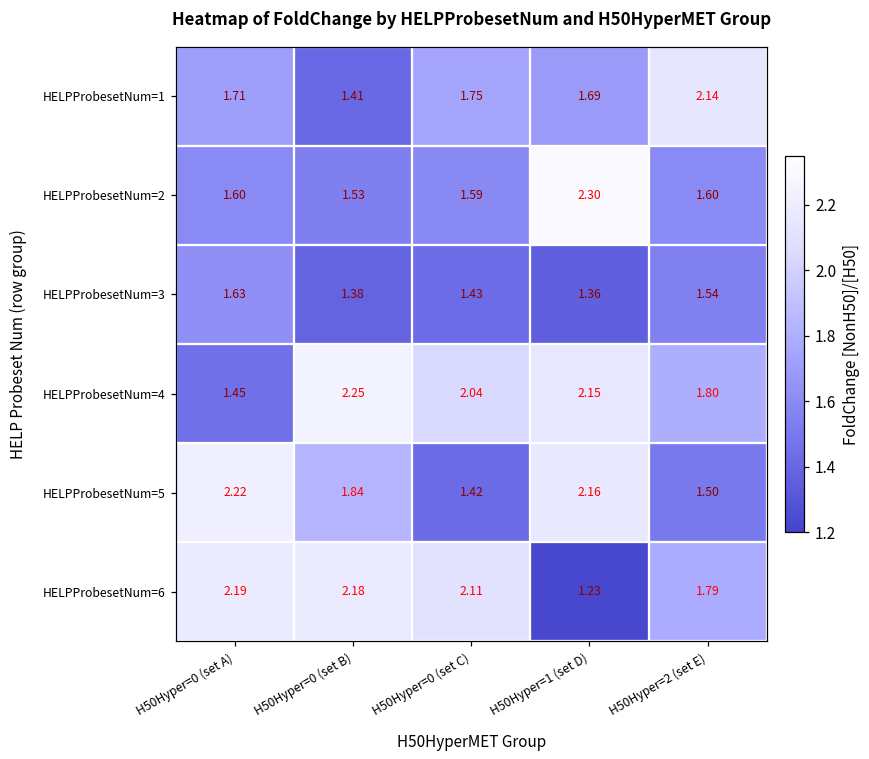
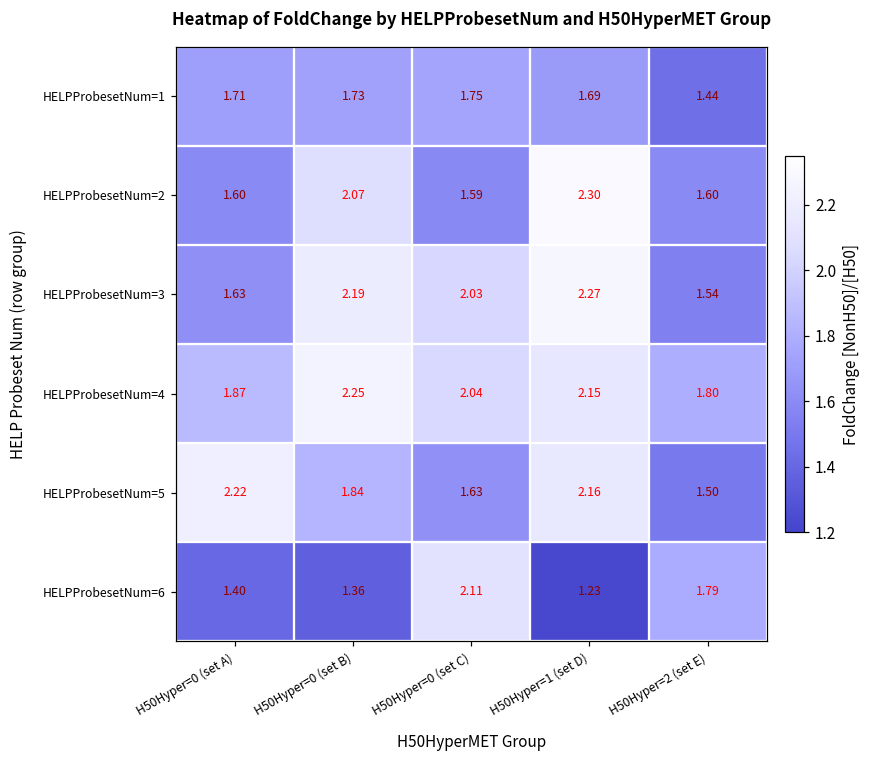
HELPProbesetNum=1, H50Hyper=0 (set B): 1.41 -> 1.73
HELPProbesetNum=1, H50Hyper=2 (set E): 2.14 -> 1.44
HELPProbesetNum=2, H50Hyper=0 (set B): 1.53 -> 2.07
HELPProbesetNum=3, H50Hyper=0 (set B): 1.38 -> 2.19
HELPProbesetNum=3, H50Hyper=0 (set C): 1.43 -> 2.03
HELPProbesetNum=3, H50Hyper=1 (set D): 1.36 -> 2.27
HELPProbesetNum=4, H50Hyper=0 (set A): 1.45 -> 1.87
HELPProbesetNum=5, H50Hyper=0 (set C): 1.42 -> 1.63
HELPProbesetNum=6, H50Hyper=0 (set A): 2.19 -> 1.40
HELPProbesetNum=6, H50Hyper=0 (set B): 2.18 -> 1.36
